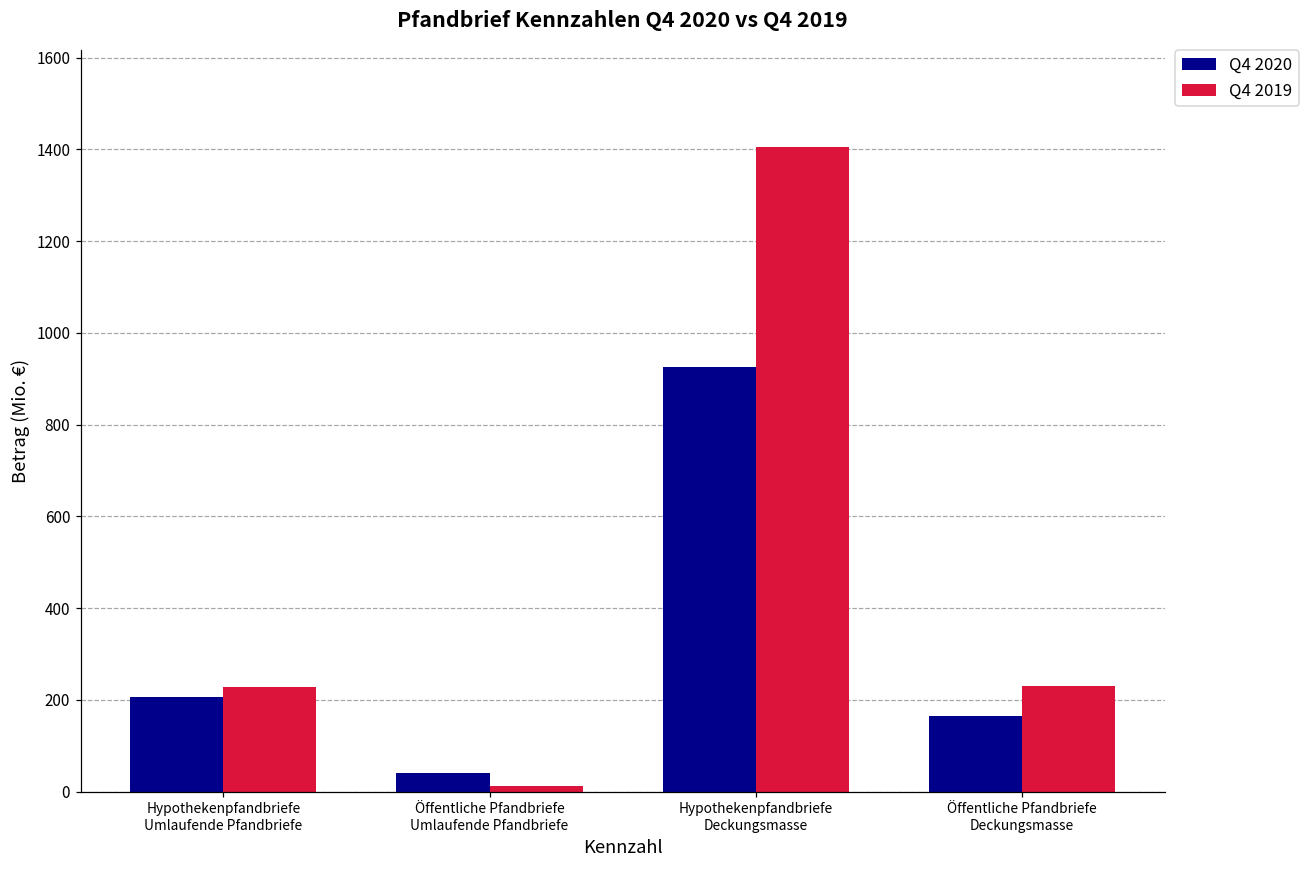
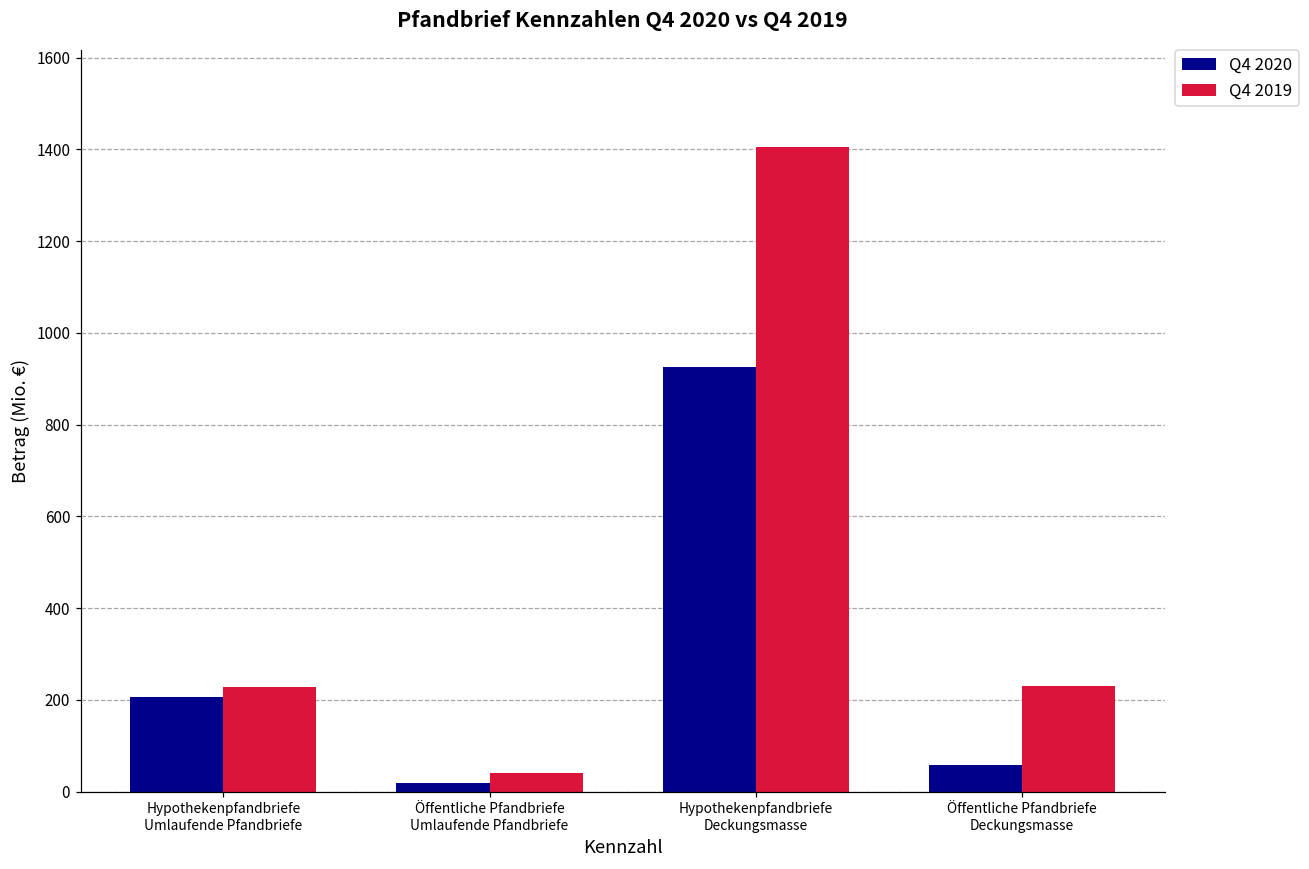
Q4 2020, Öffentliche Pfandbriefe Umlaufende Pfandbriefe: 40 -> 20
Q4 2019, Öffentliche Pfandbriefe Umlaufende Pfandbriefe: 10 -> 40
Q4 2020, Öffentliche Pfandbriefe Deckungsmasse: 160 -> 60
